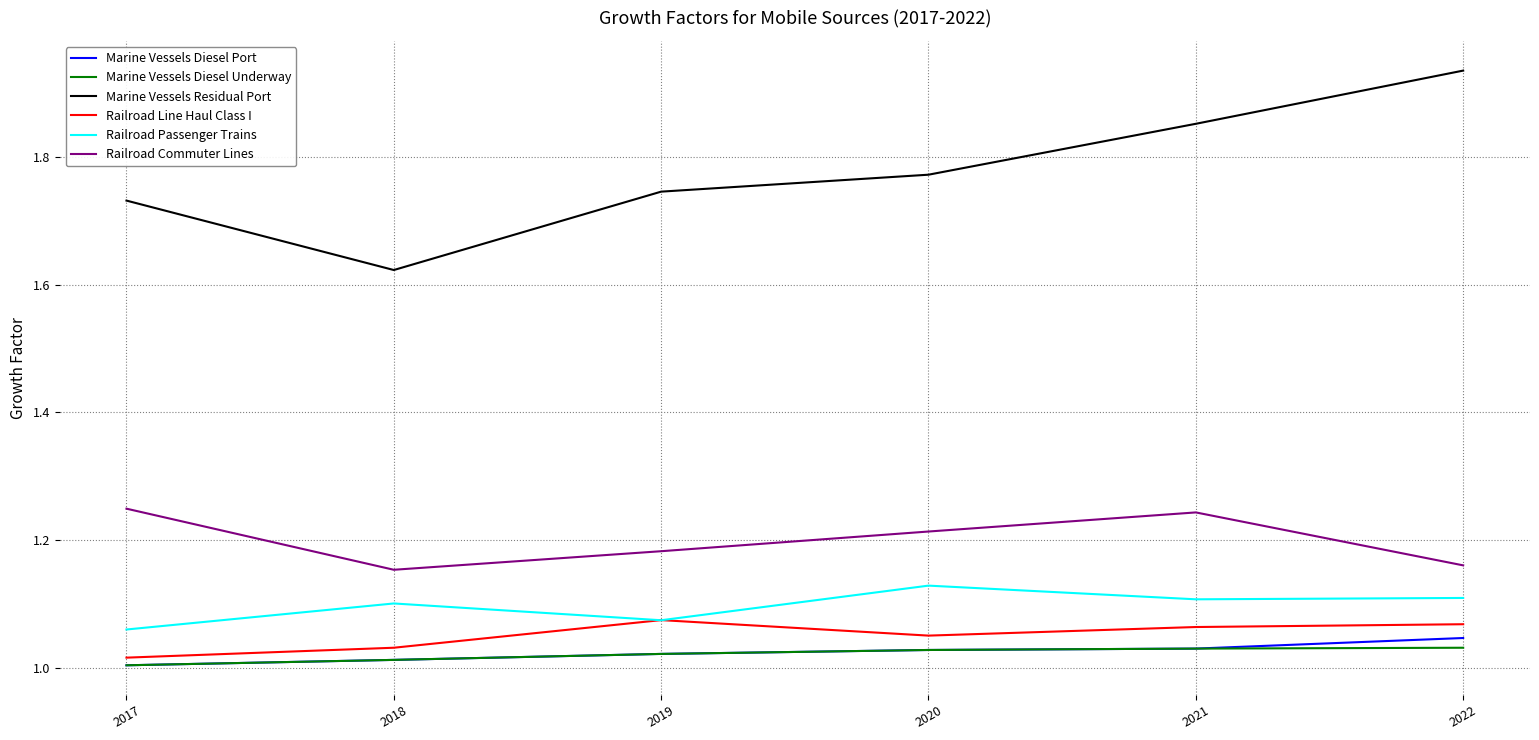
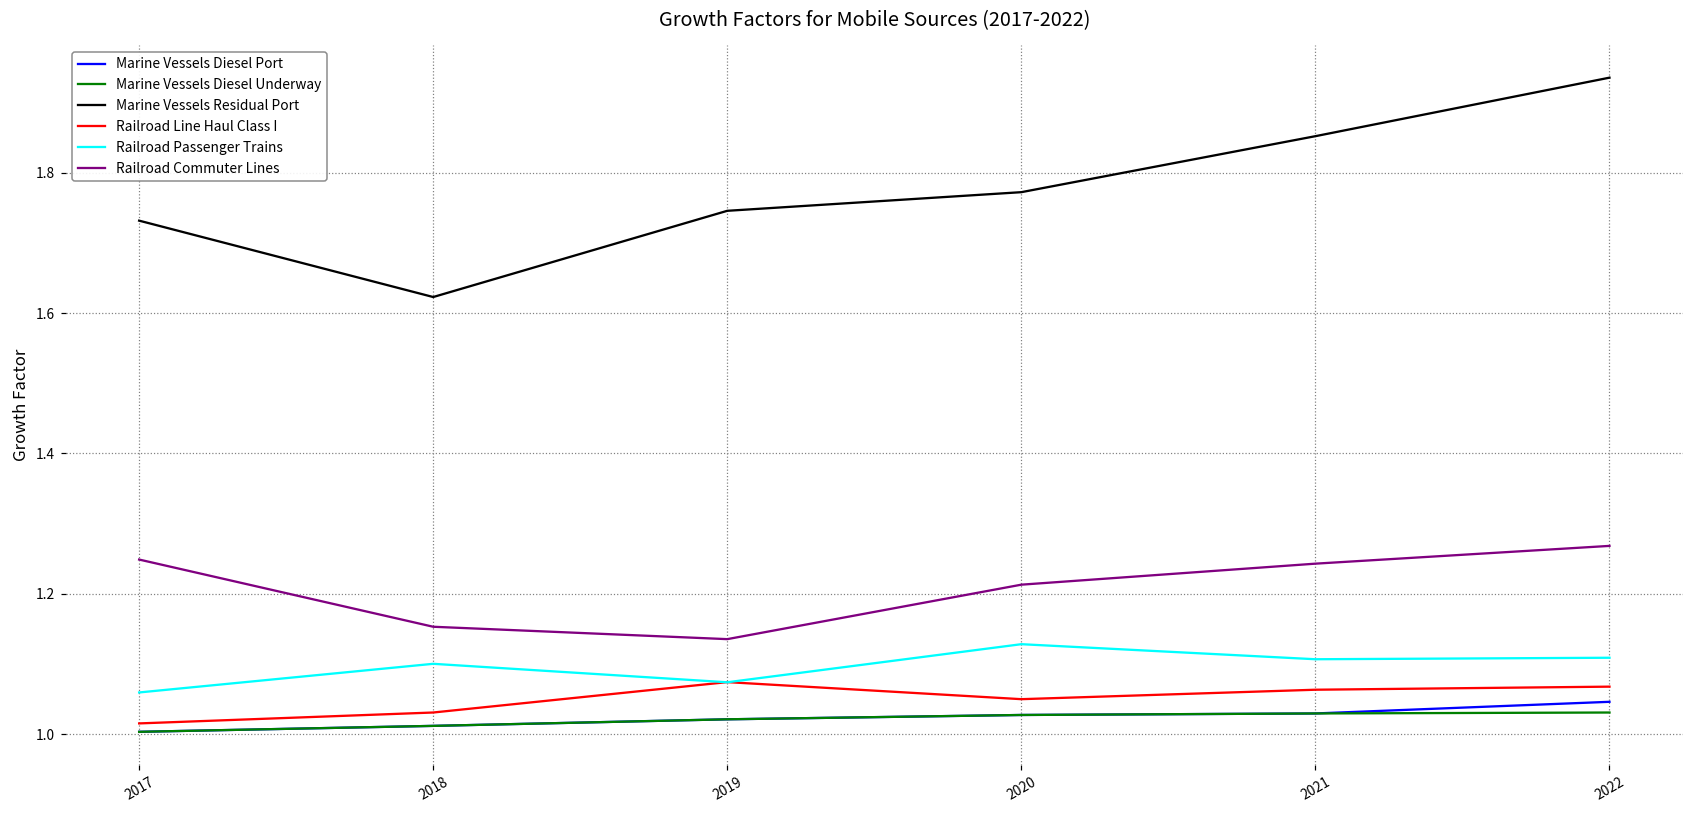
Railroad Commuter Lines, 2019: 1.18 -> 1.14
Railroad Commuter Lines, 2022: 1.16 -> 1.27
